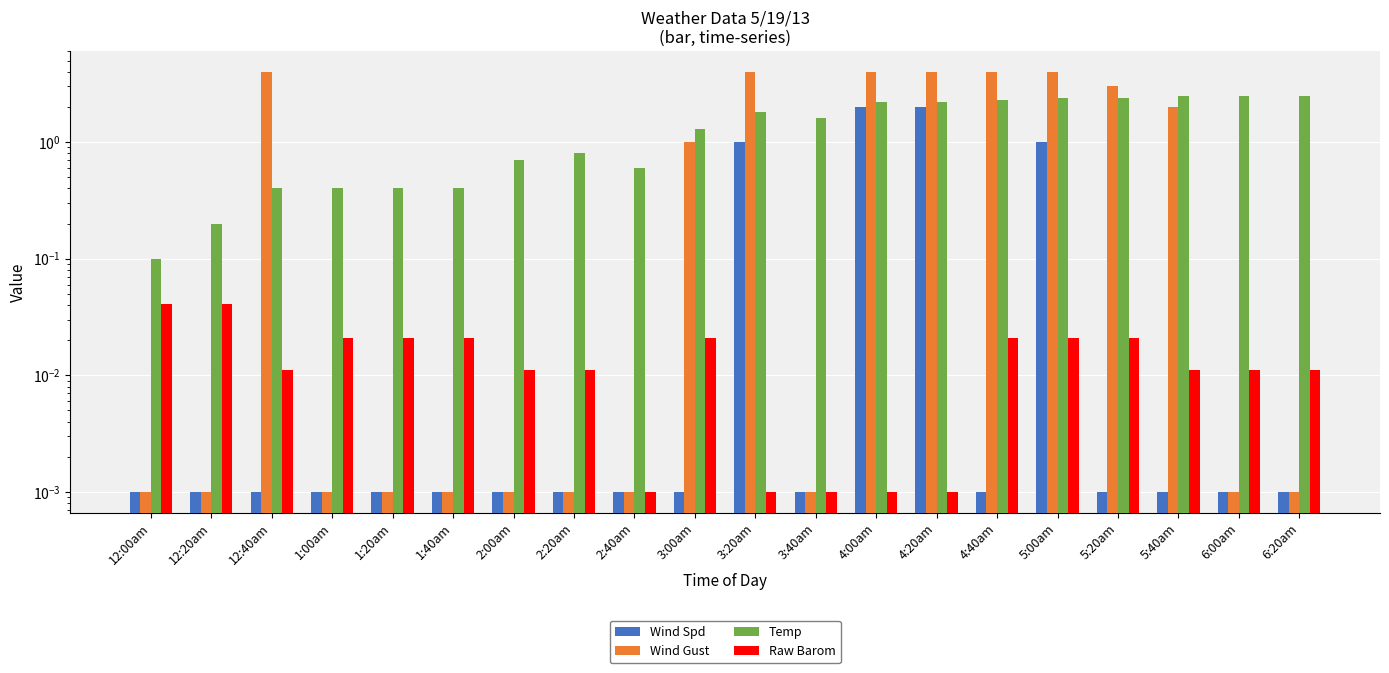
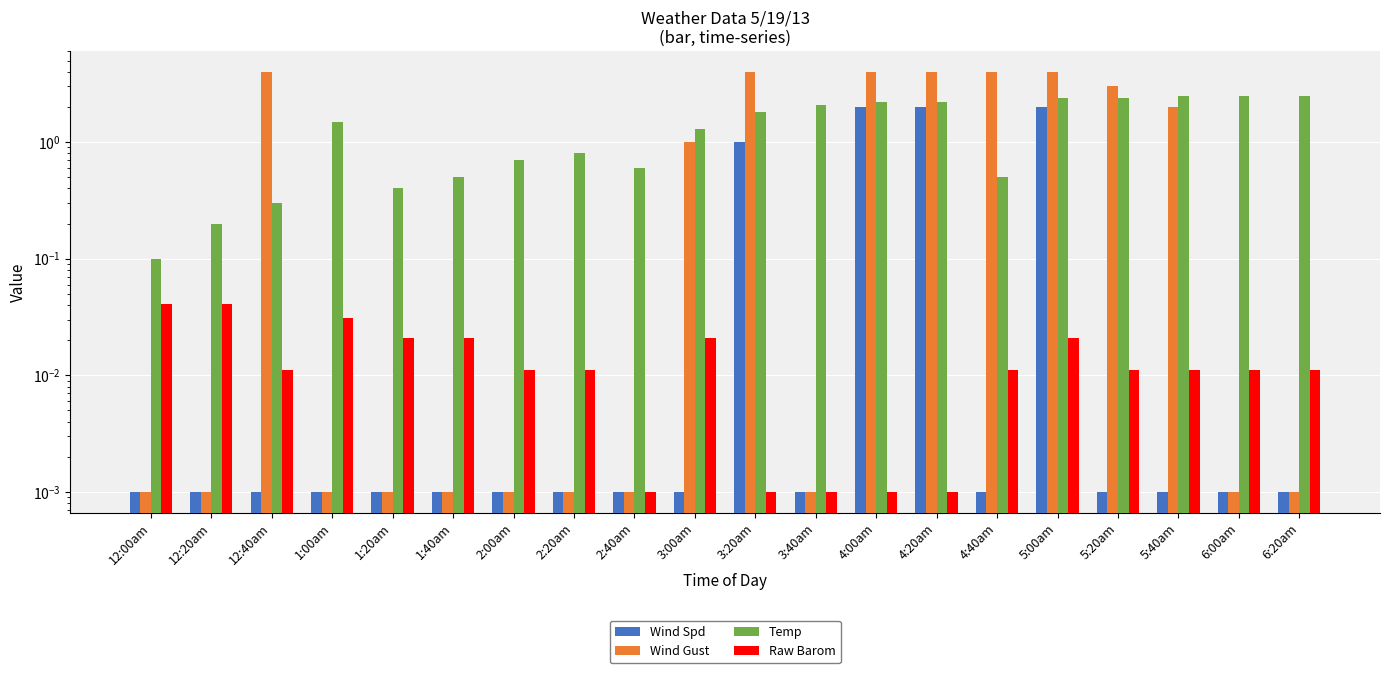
Temp, 12:40am: 0.40 -> 0.30
Temp, 1:00am: 0.40 -> 1.5
Raw Barom, 1:00am: 0.021 -> 0.031
Temp, 1:40am: 0.40 -> 0.50
Temp, 3:40am: 1.6 -> 2.1
Temp, 4:40am: 2.3 -> 0.50
Raw Barom, 4:40am: 0.021 -> 0.011
Wind Spd, 5:00am: 1.0 -> 2.0
Raw Barom, 5:20am: 0.021 -> 0.011
